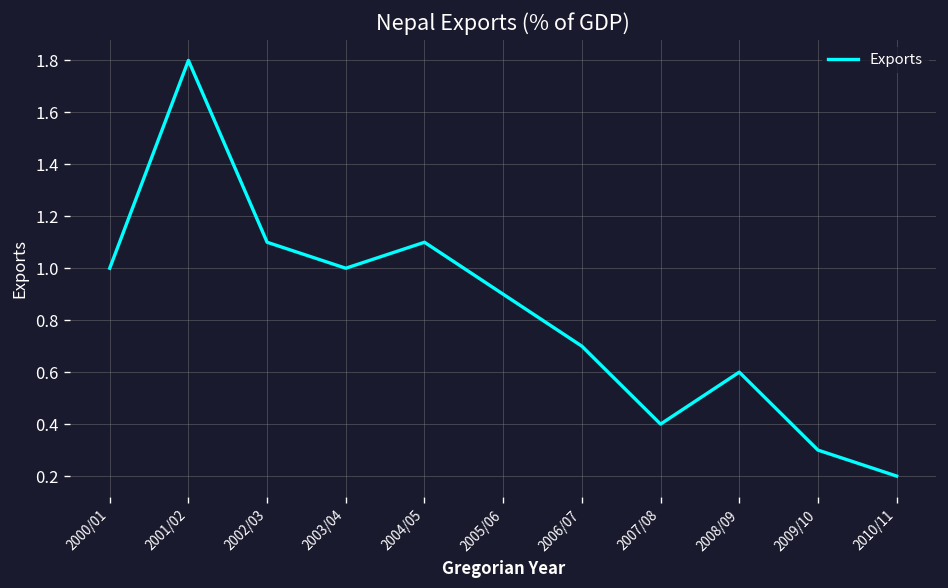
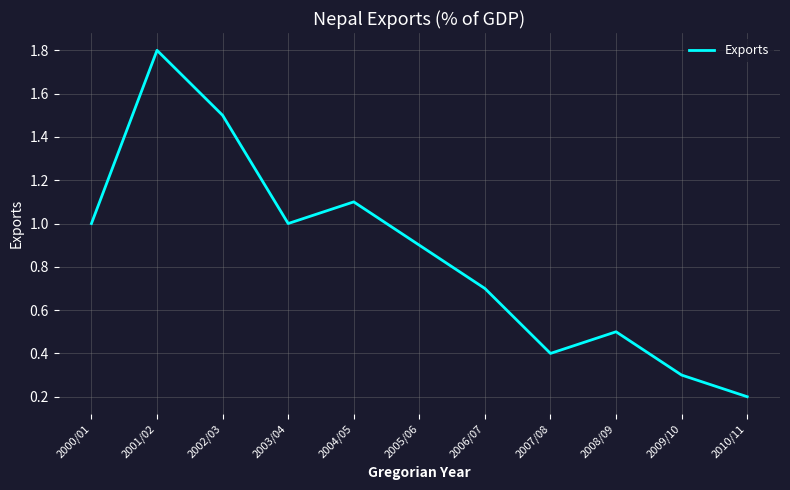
2002/03: 1.1 -> 1.5
2008/09: 0.6 -> 0.5
